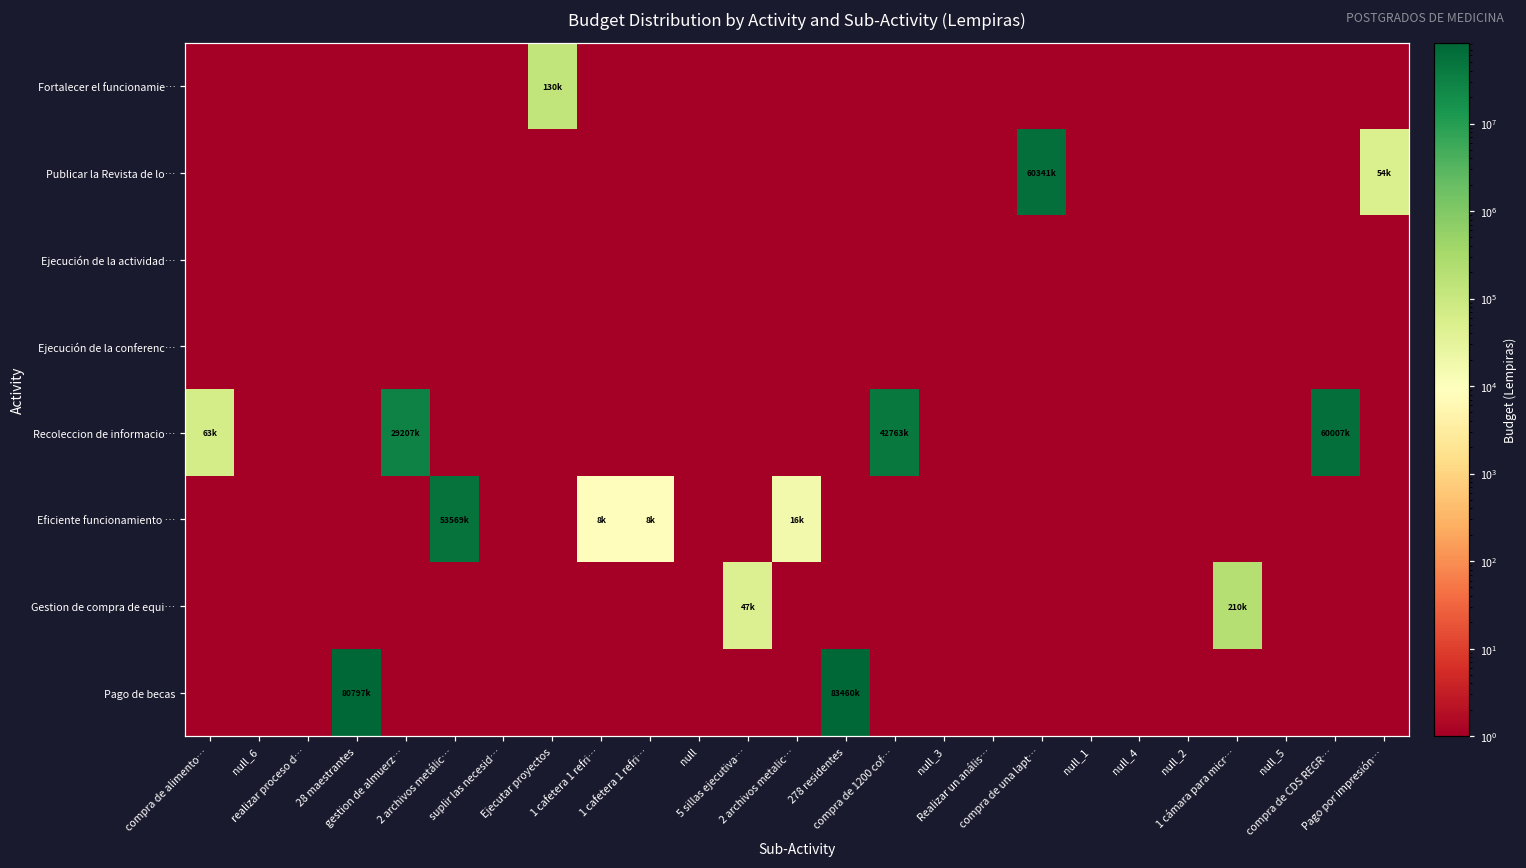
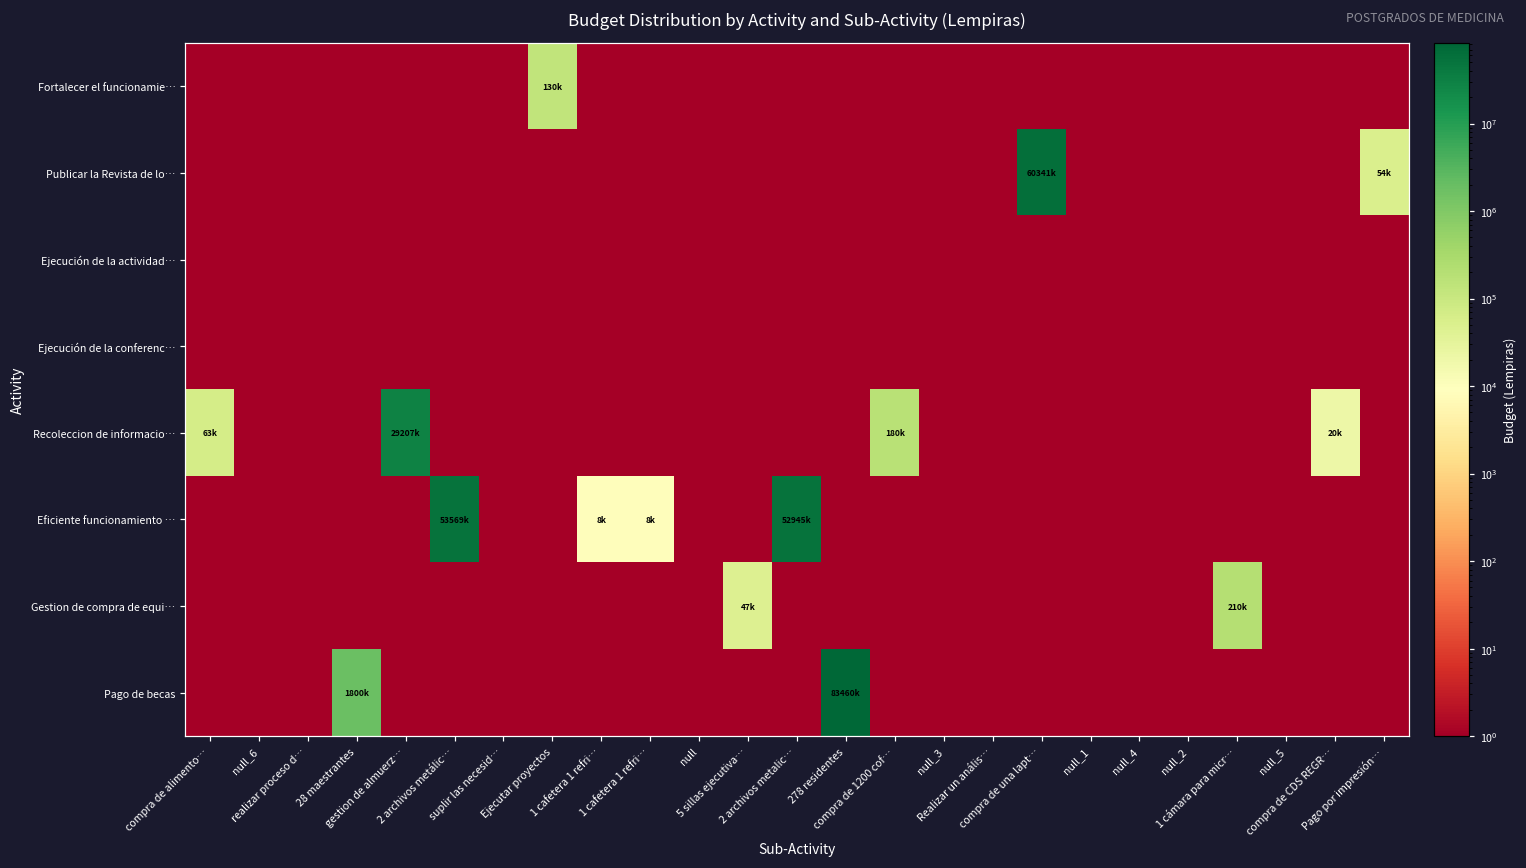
Recoleccion de informacio…, compra de 1200 cof…: 42763k -> 180k
Recoleccion de informacio…, compra de CDS REGR…: 60007k -> 20k
Eficiente funcionamiento …, 2 archivos metalic…: 16k -> 52945k
Pago de becas, 28 maestrantes: 80797k -> 1800k
